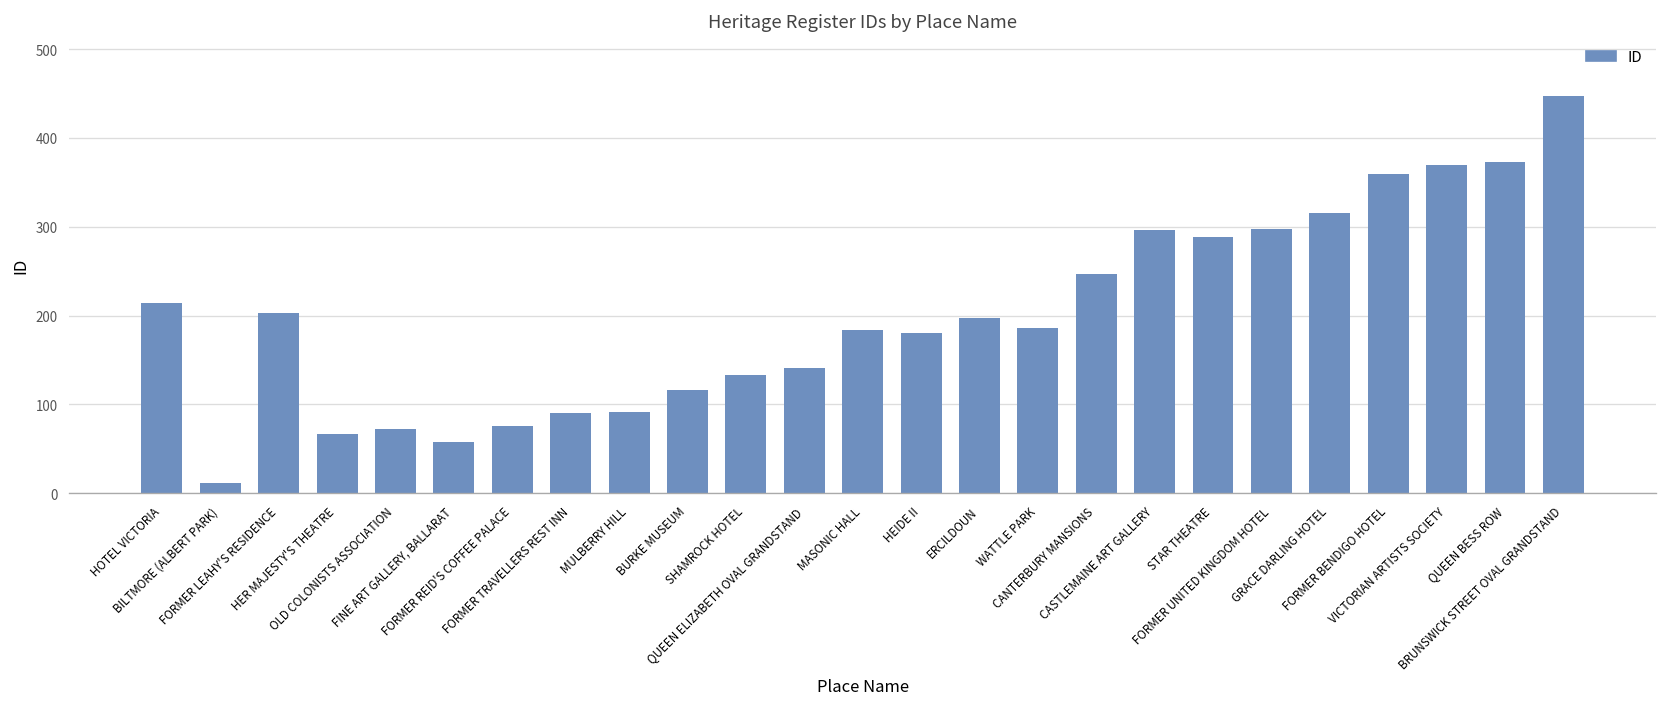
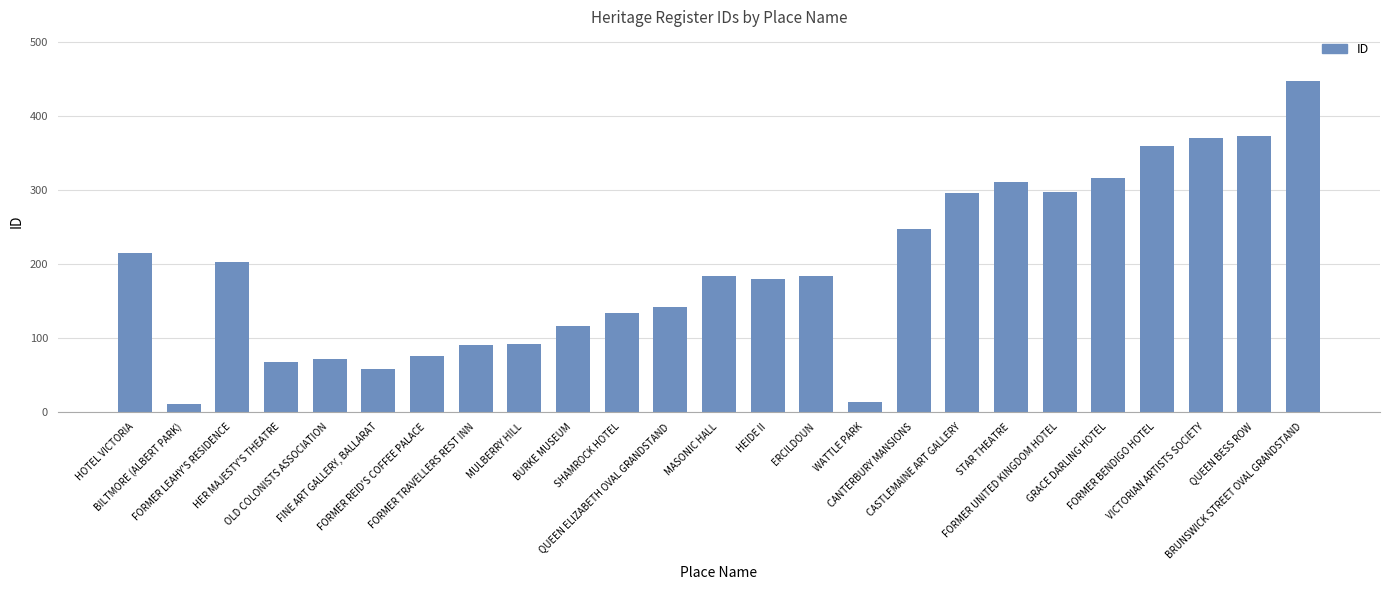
ERCILDOUN: 200 -> 180
WATTLE PARK: 190 -> 10
STAR THEATRE: 290 -> 310
